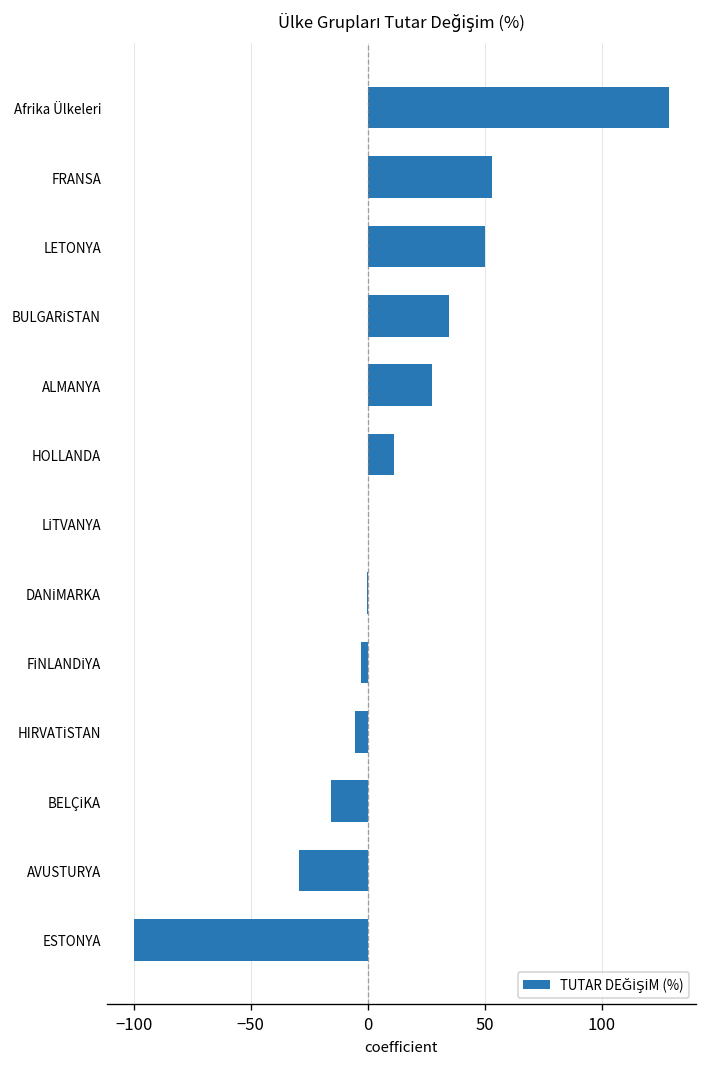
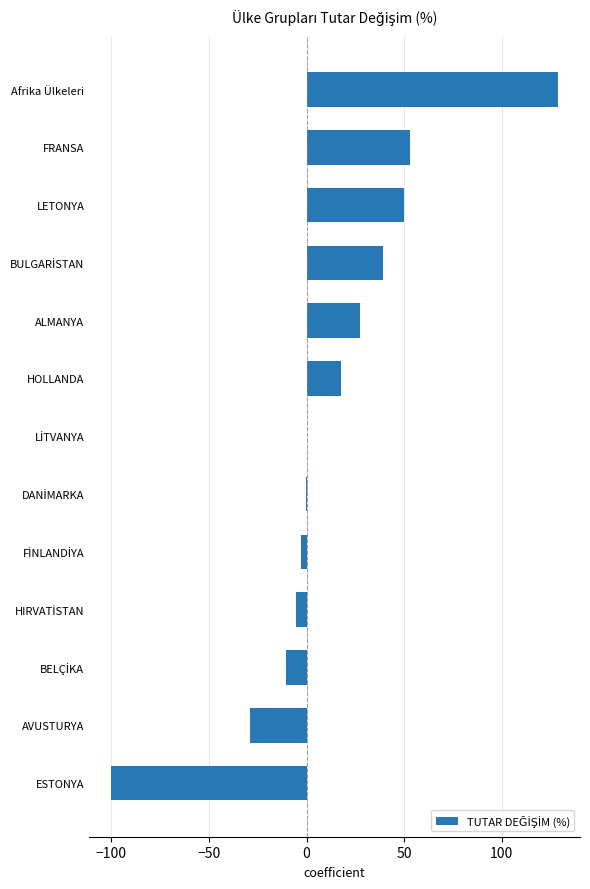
BULGARİSTAN: 35 -> 39
HOLLANDA: 11 -> 18
BELÇİKA: -16 -> -10
